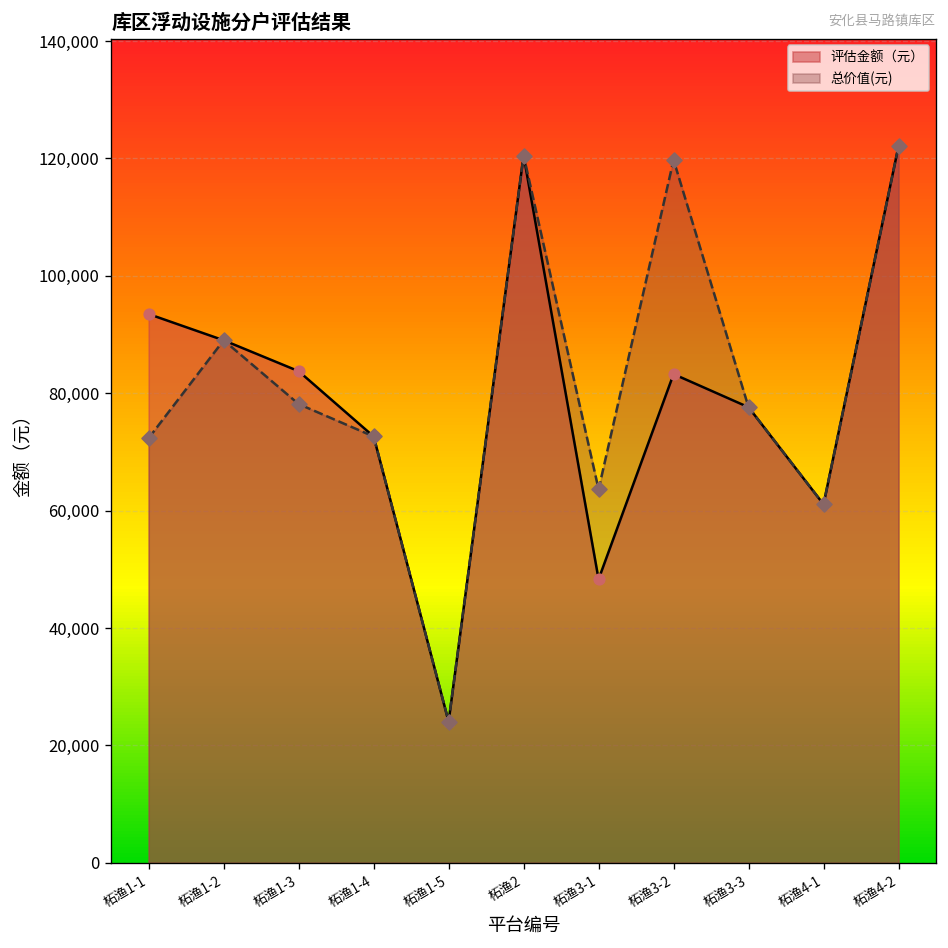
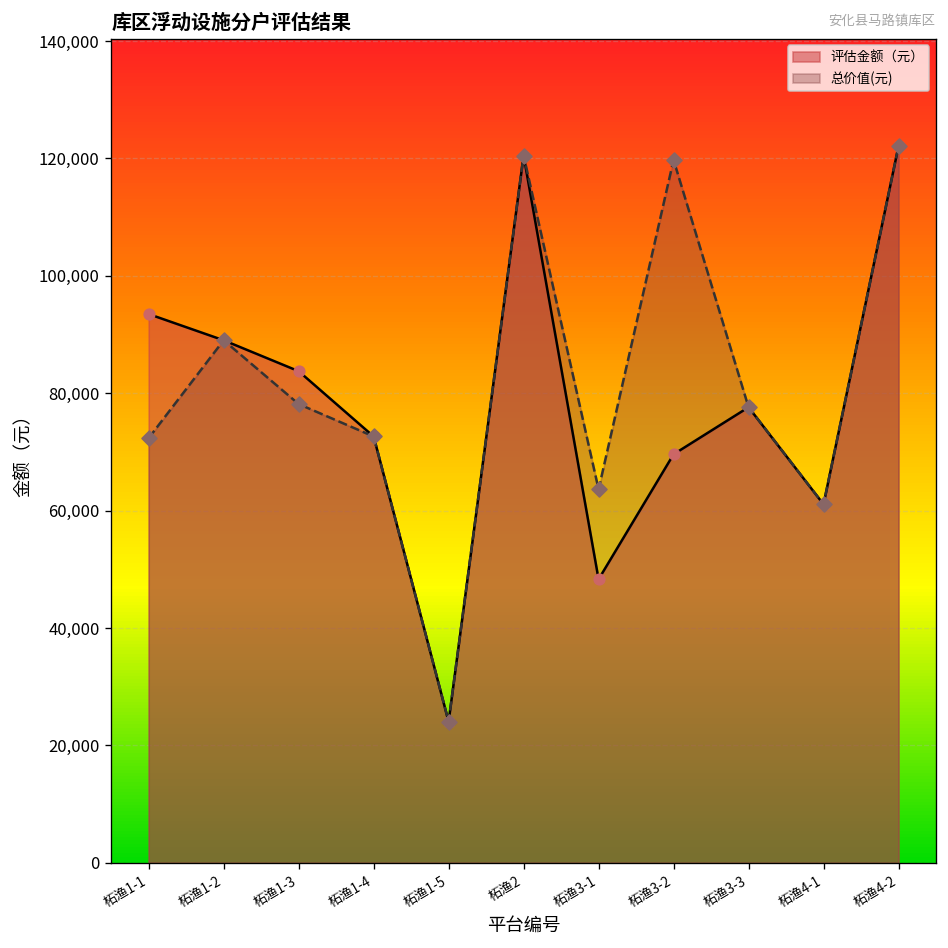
评估金额（元）, 柘渔3-2: 83,000 -> 70,000
